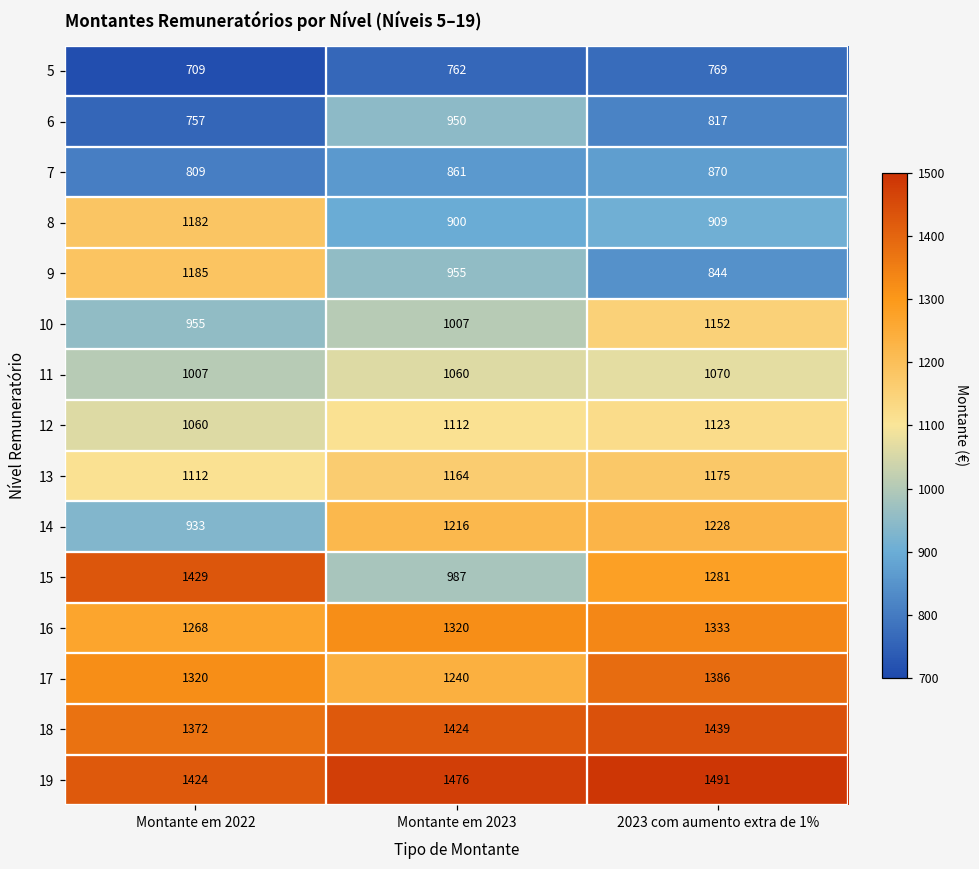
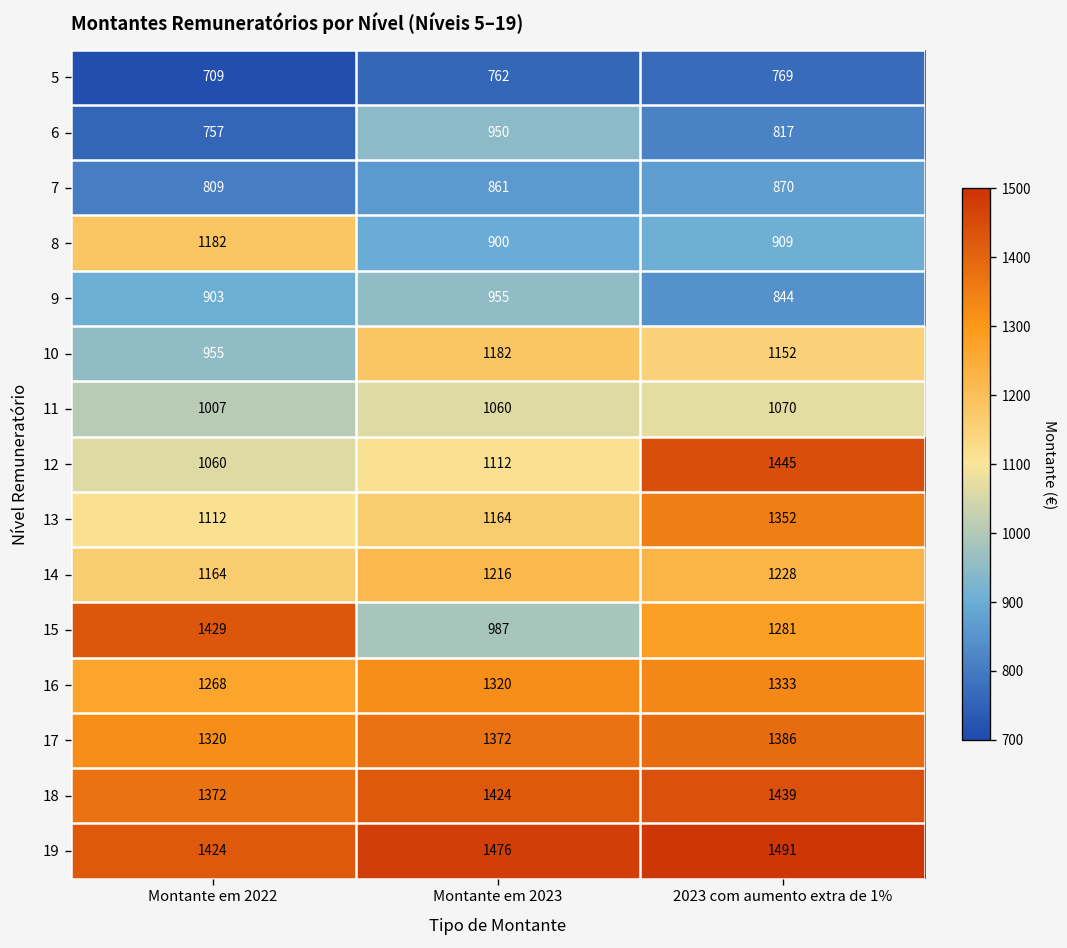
9, Montante em 2022: 1185 -> 903
10, Montante em 2023: 1007 -> 1182
12, 2023 com aumento extra de 1%: 1123 -> 1445
13, 2023 com aumento extra de 1%: 1175 -> 1352
14, Montante em 2022: 933 -> 1164
17, Montante em 2023: 1240 -> 1372
